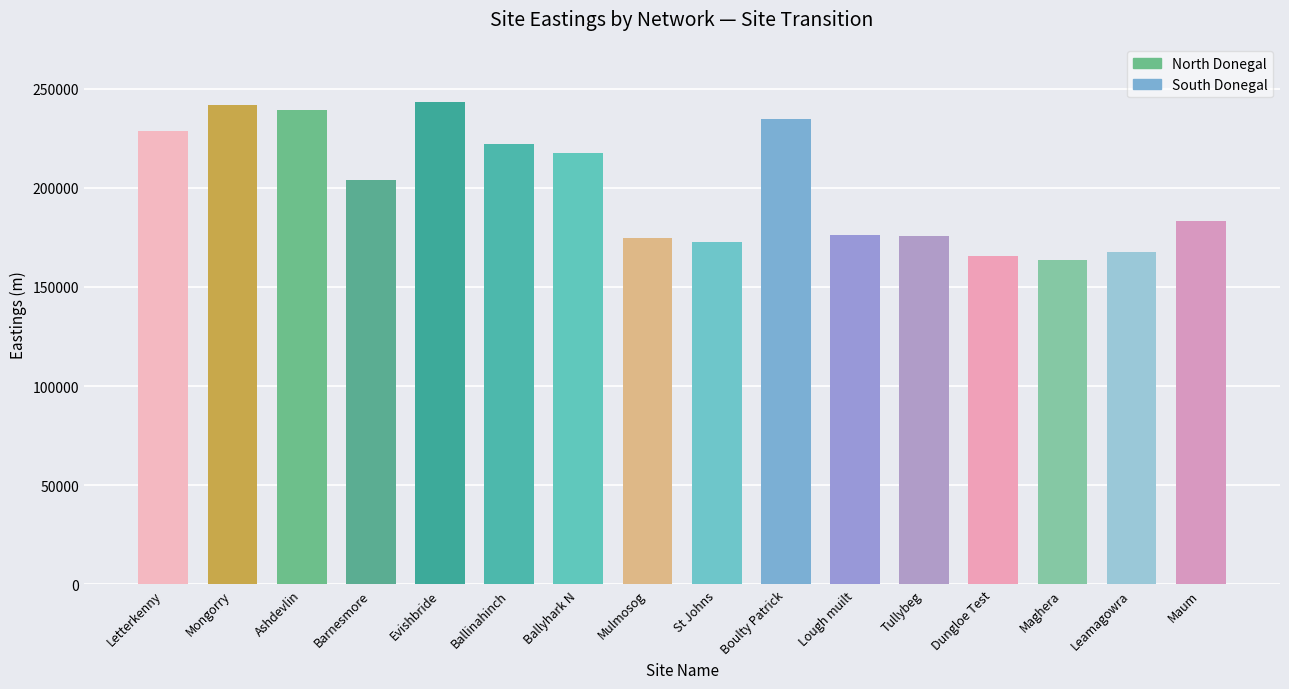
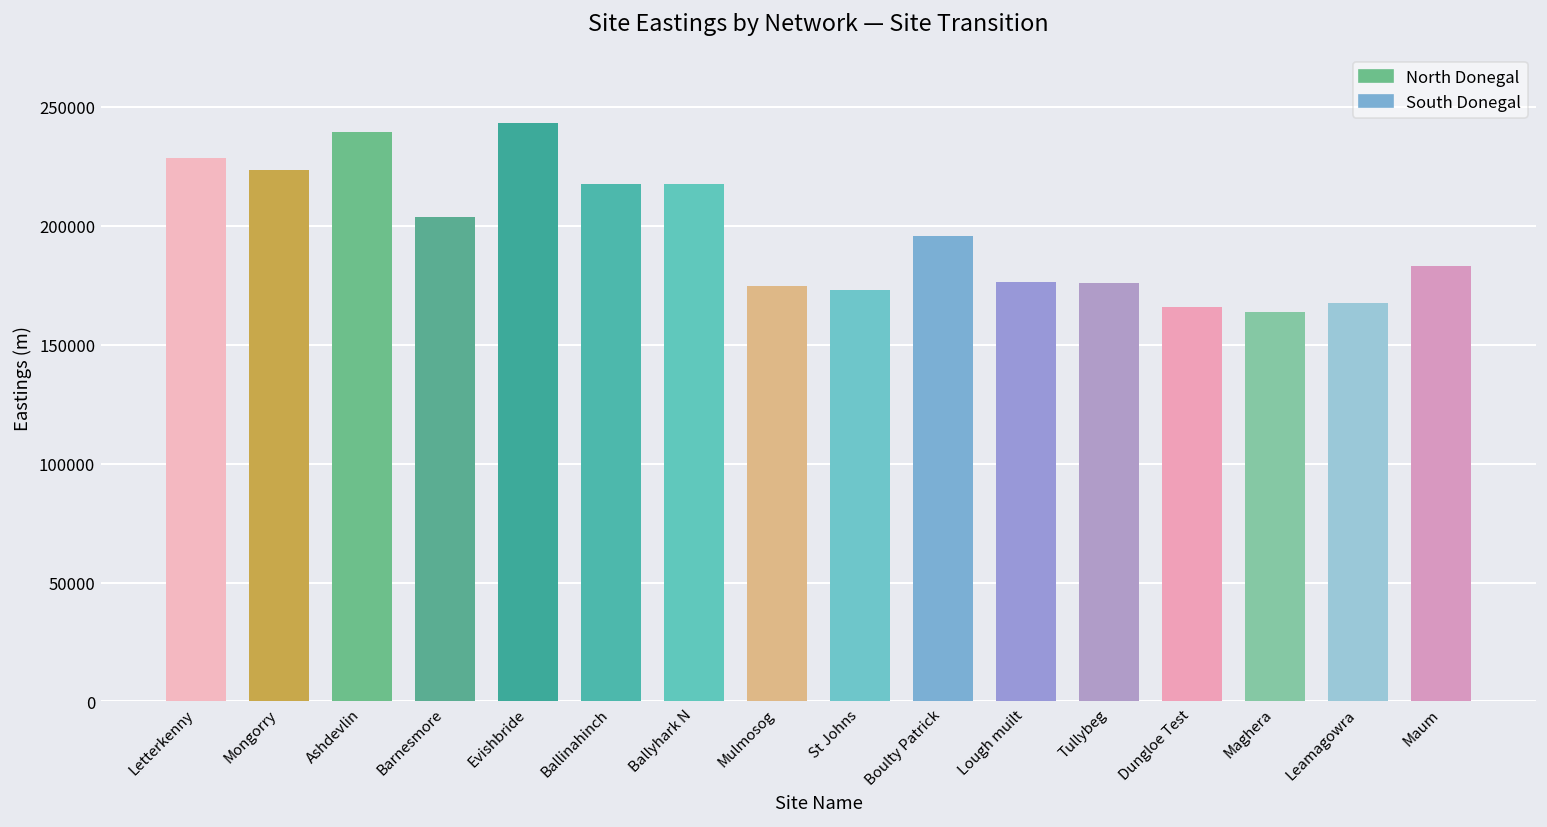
Mongorry: 242000 -> 224000
Ballinahinch: 222000 -> 218000
Boulty Patrick: 235000 -> 196000
